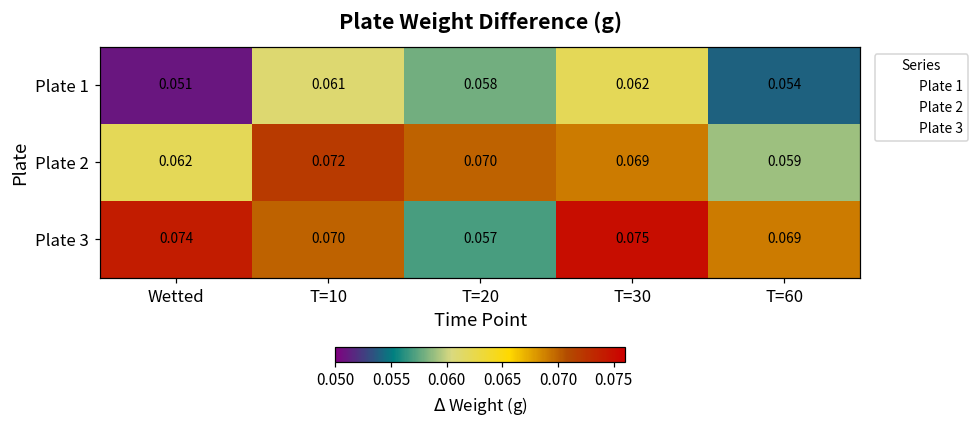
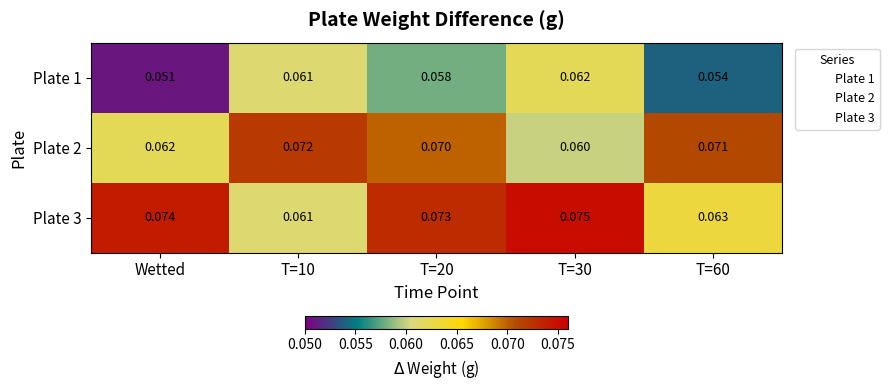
Plate 2, T=30: 0.069 -> 0.060
Plate 2, T=60: 0.059 -> 0.071
Plate 3, T=10: 0.070 -> 0.061
Plate 3, T=20: 0.057 -> 0.073
Plate 3, T=60: 0.069 -> 0.063
